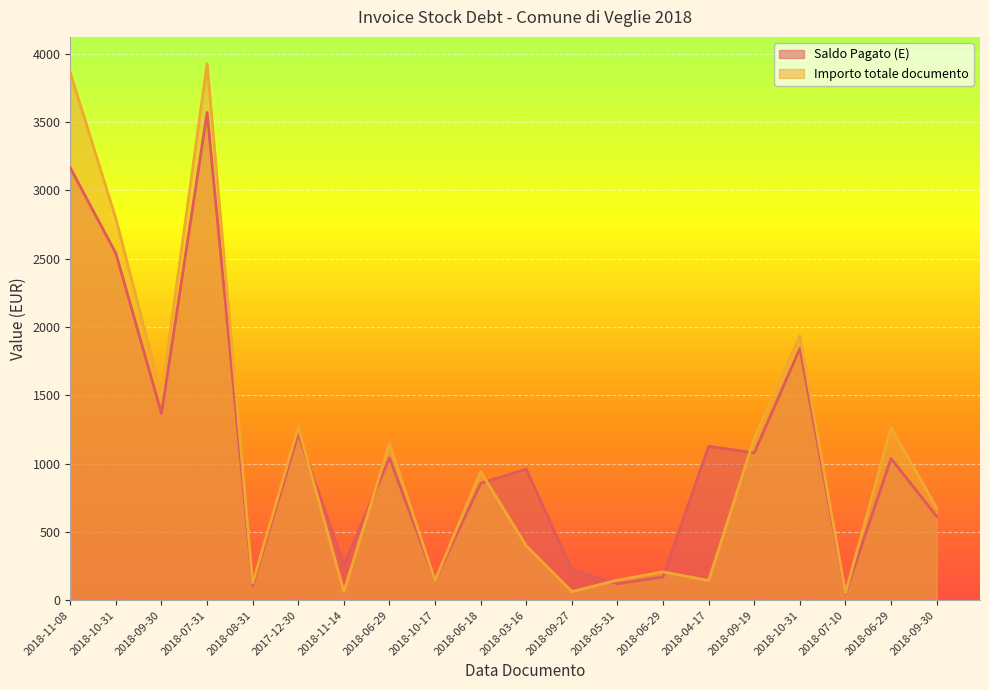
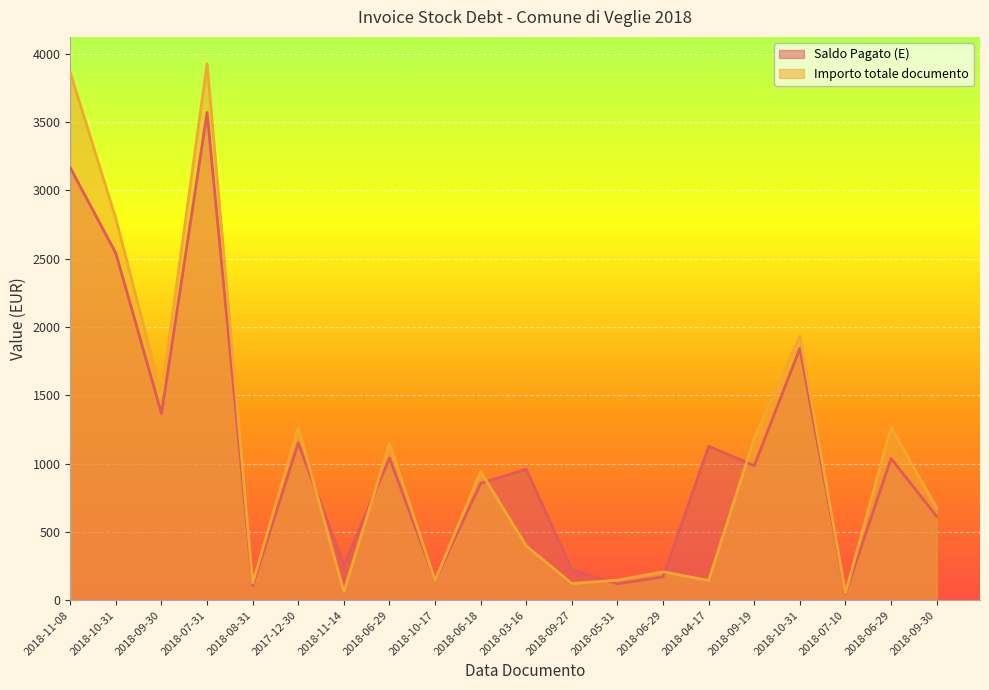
Saldo Pagato (E), 2017-12-30: 1220 -> 1150
Importo totale documento, 2018-09-27: 60 -> 120
Saldo Pagato (E), 2018-09-19: 1080 -> 980
